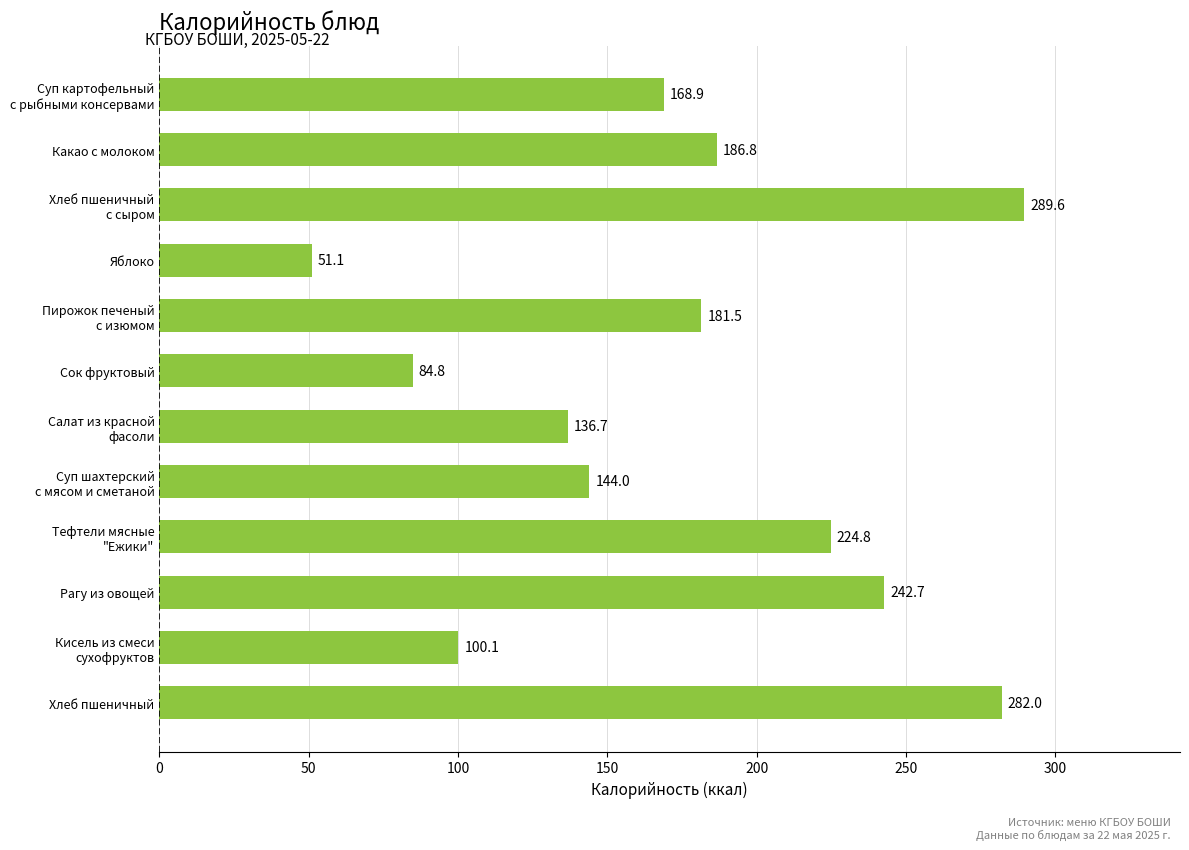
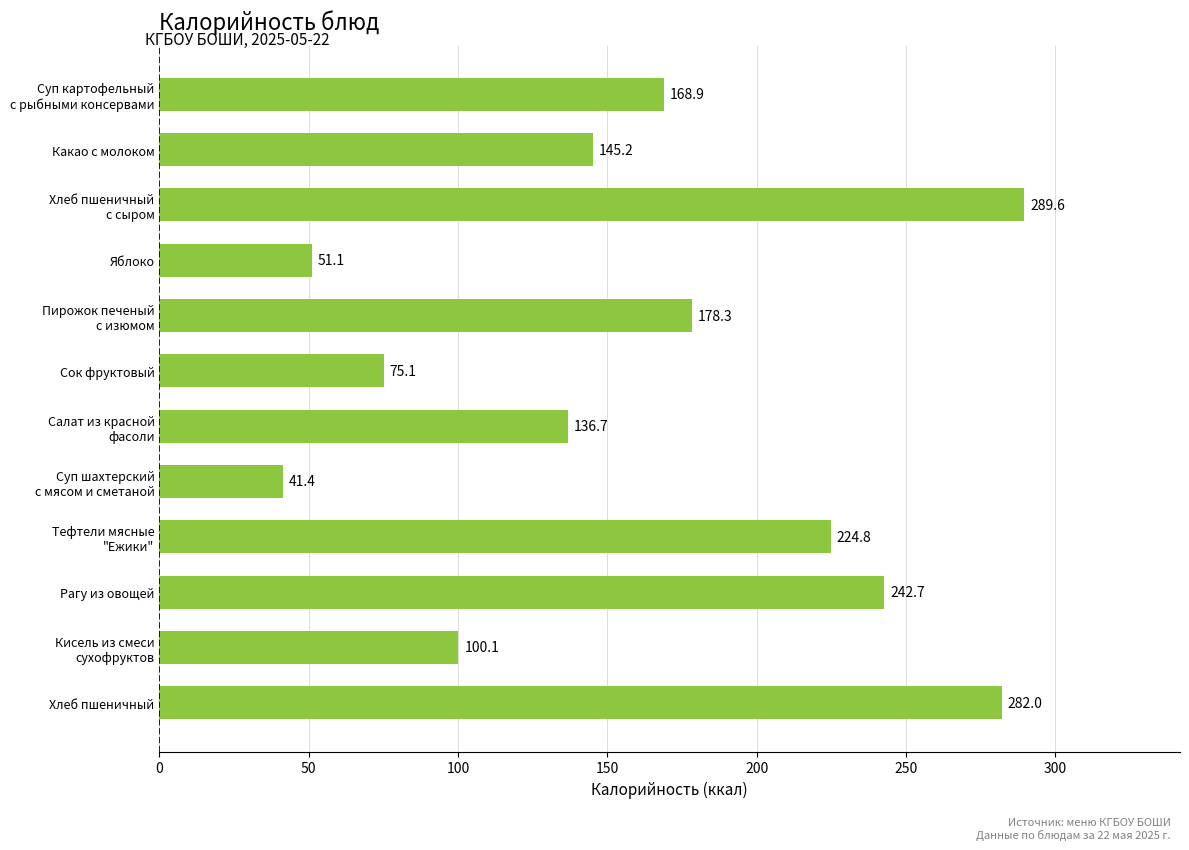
Какао с молоком: 186.8 -> 145.2
Пирожок печеный с изюмом: 181.5 -> 178.3
Сок фруктовый: 84.8 -> 75.1
Суп шахтерский с мясом и сметаной: 144.0 -> 41.4
